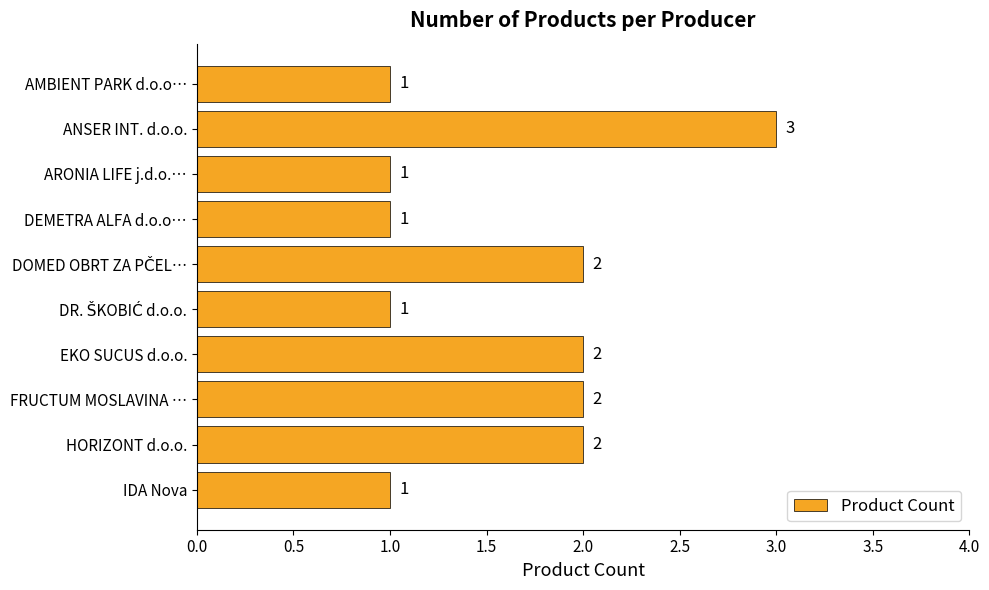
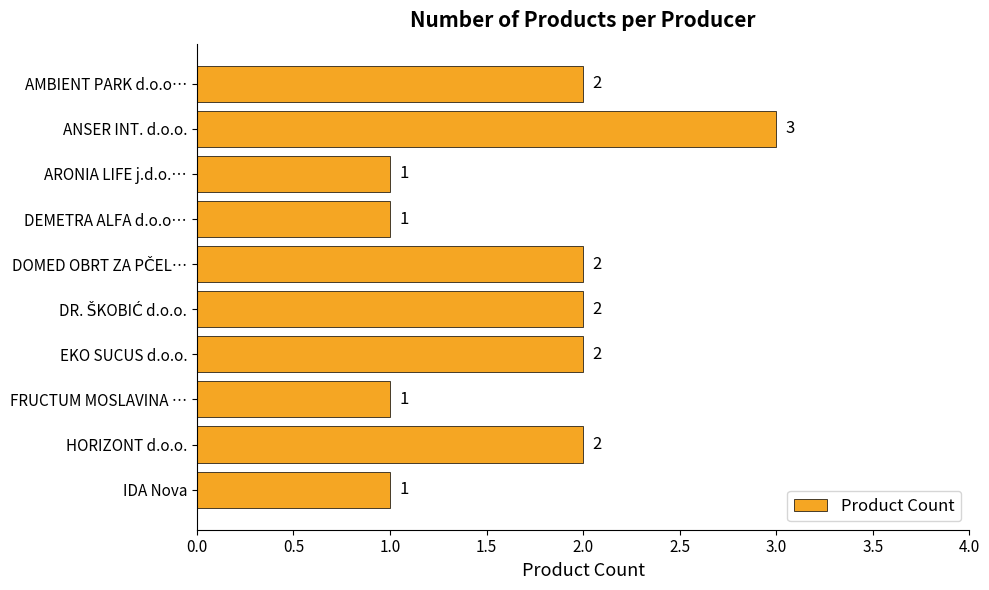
AMBIENT PARK d.o.o…: 1 -> 2
DR. ŠKOBIĆ d.o.o.: 1 -> 2
FRUCTUM MOSLAVINA …: 2 -> 1
